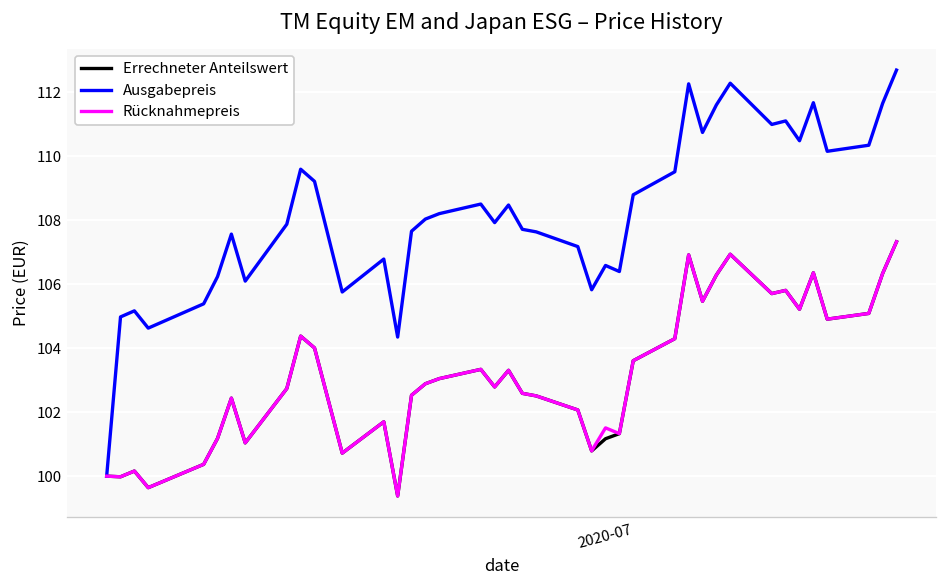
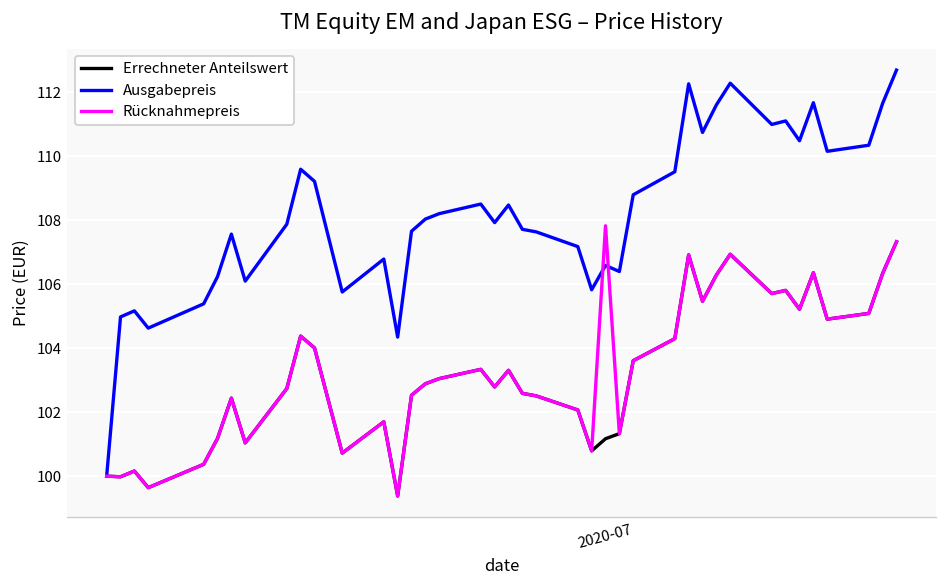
Rücknahmepreis, 2020-07: 101.5 -> 107.8
